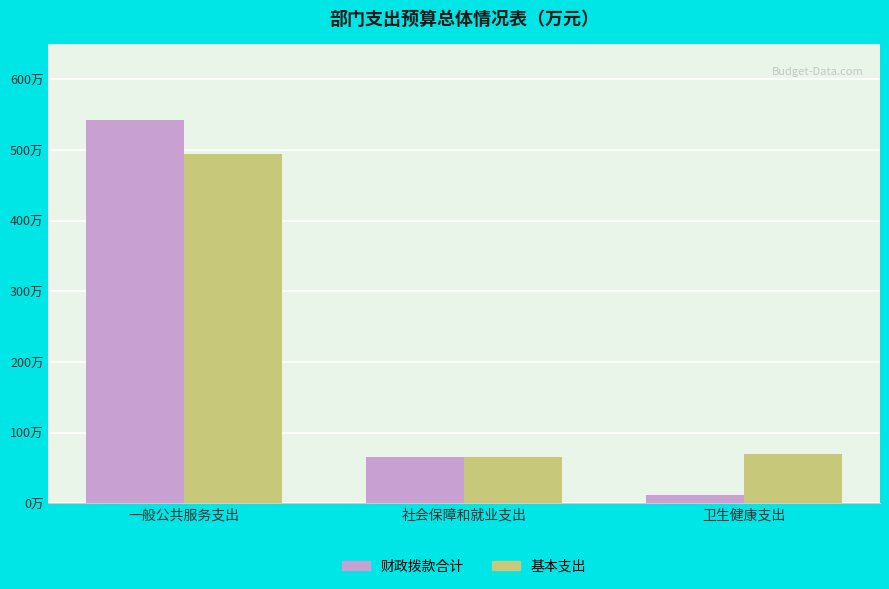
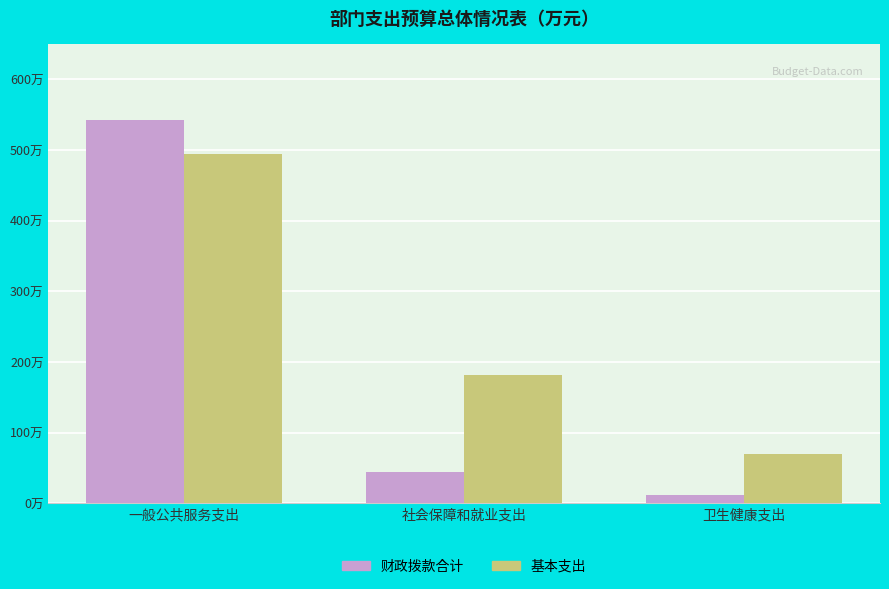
财政拨款合计, 社会保障和就业支出: 70万 -> 40万
基本支出, 社会保障和就业支出: 70万 -> 180万
